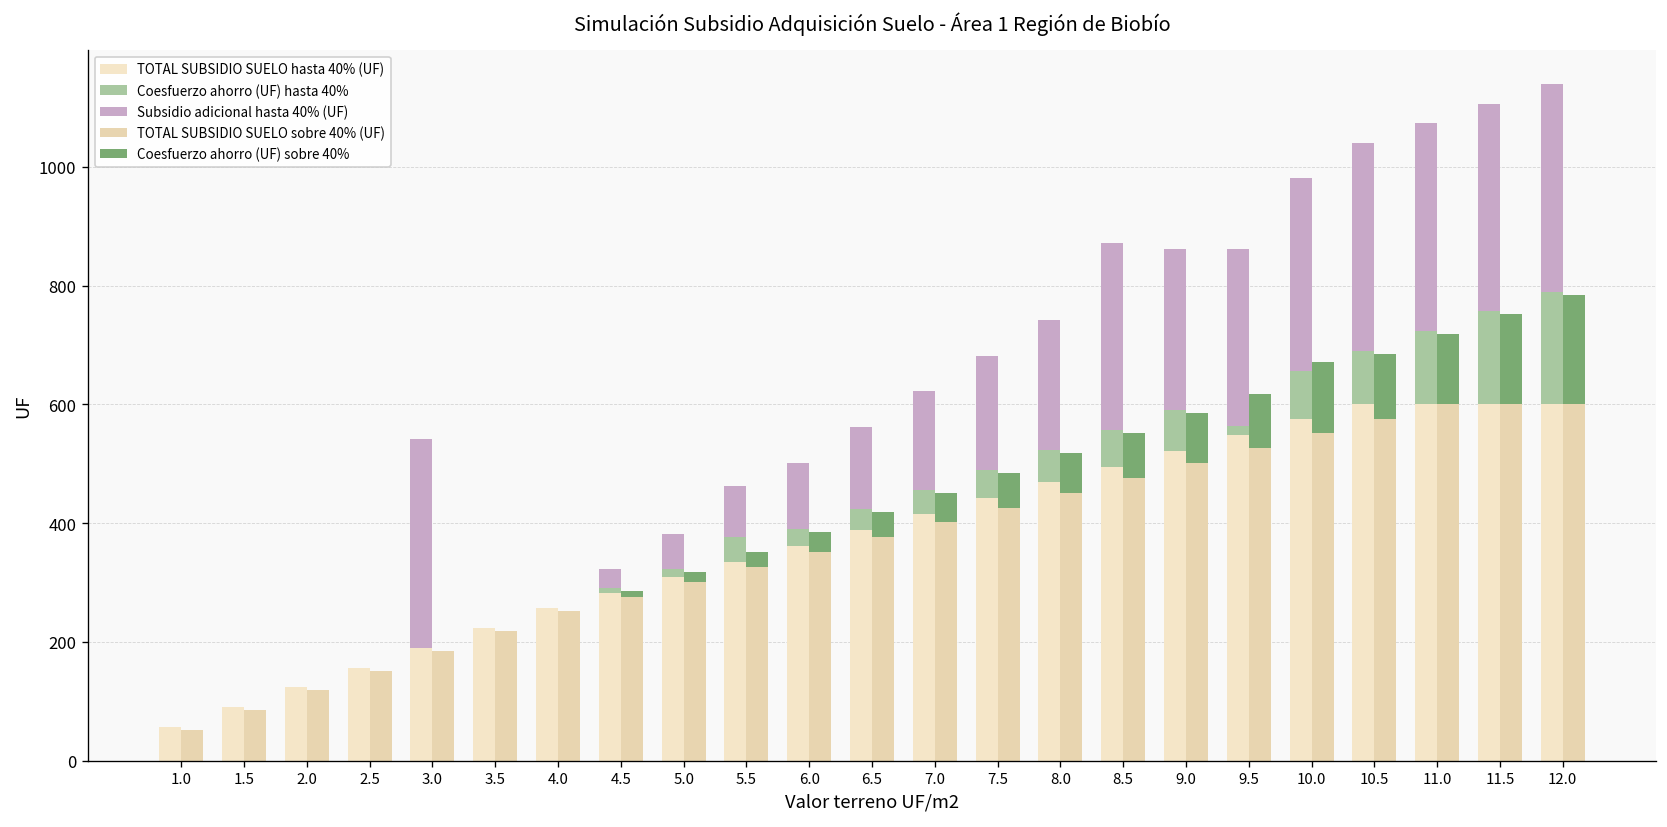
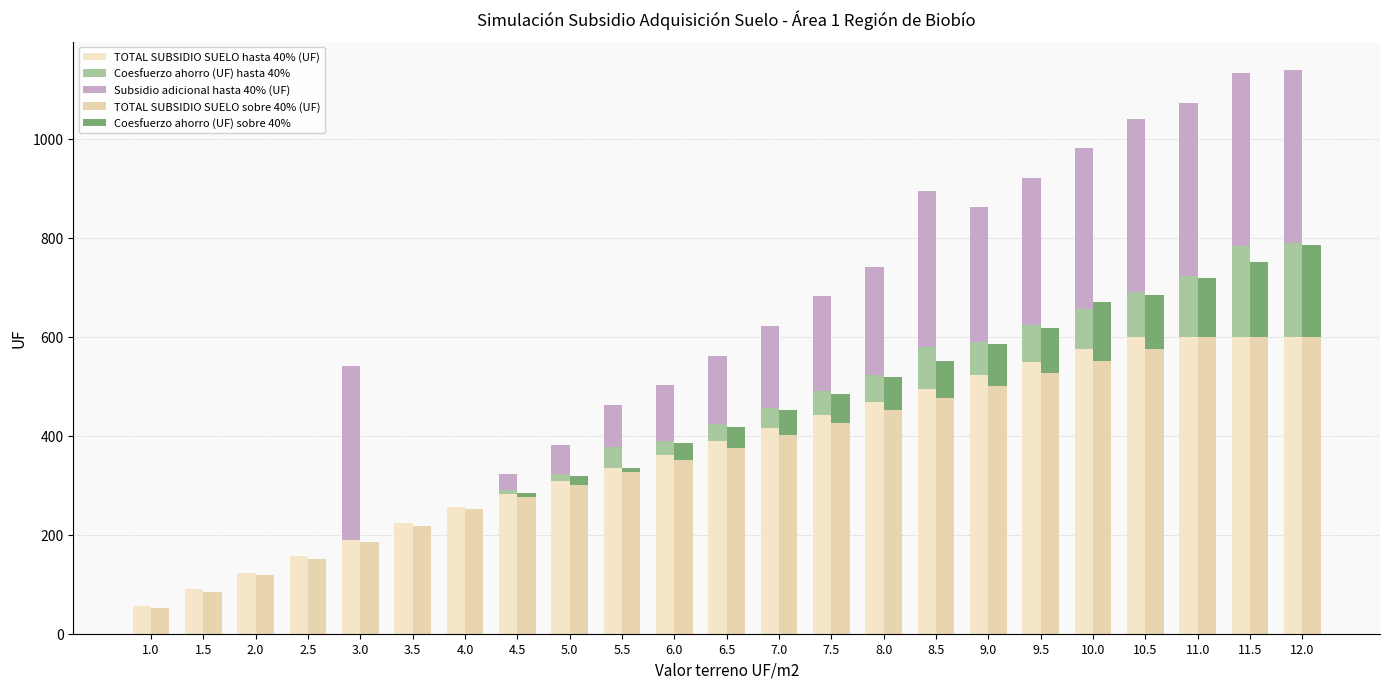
Coesfuerzo ahorro (UF) sobre 40%, 5.5: 30 -> 10
Coesfuerzo ahorro (UF) hasta 40%, 8.5: 60 -> 80
Coesfuerzo ahorro (UF) hasta 40%, 9.5: 10 -> 70
Coesfuerzo ahorro (UF) hasta 40%, 11.5: 160 -> 180
